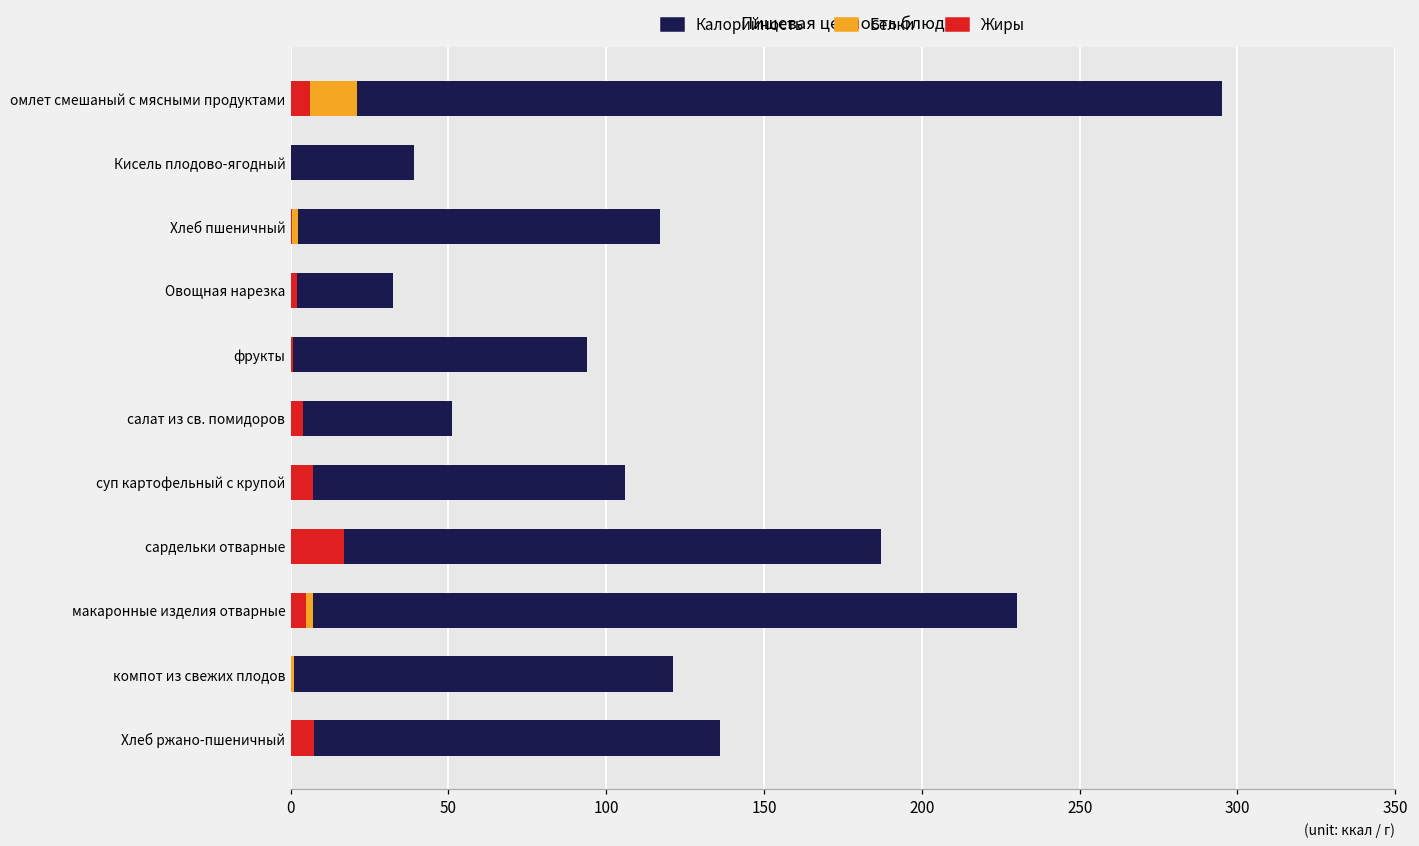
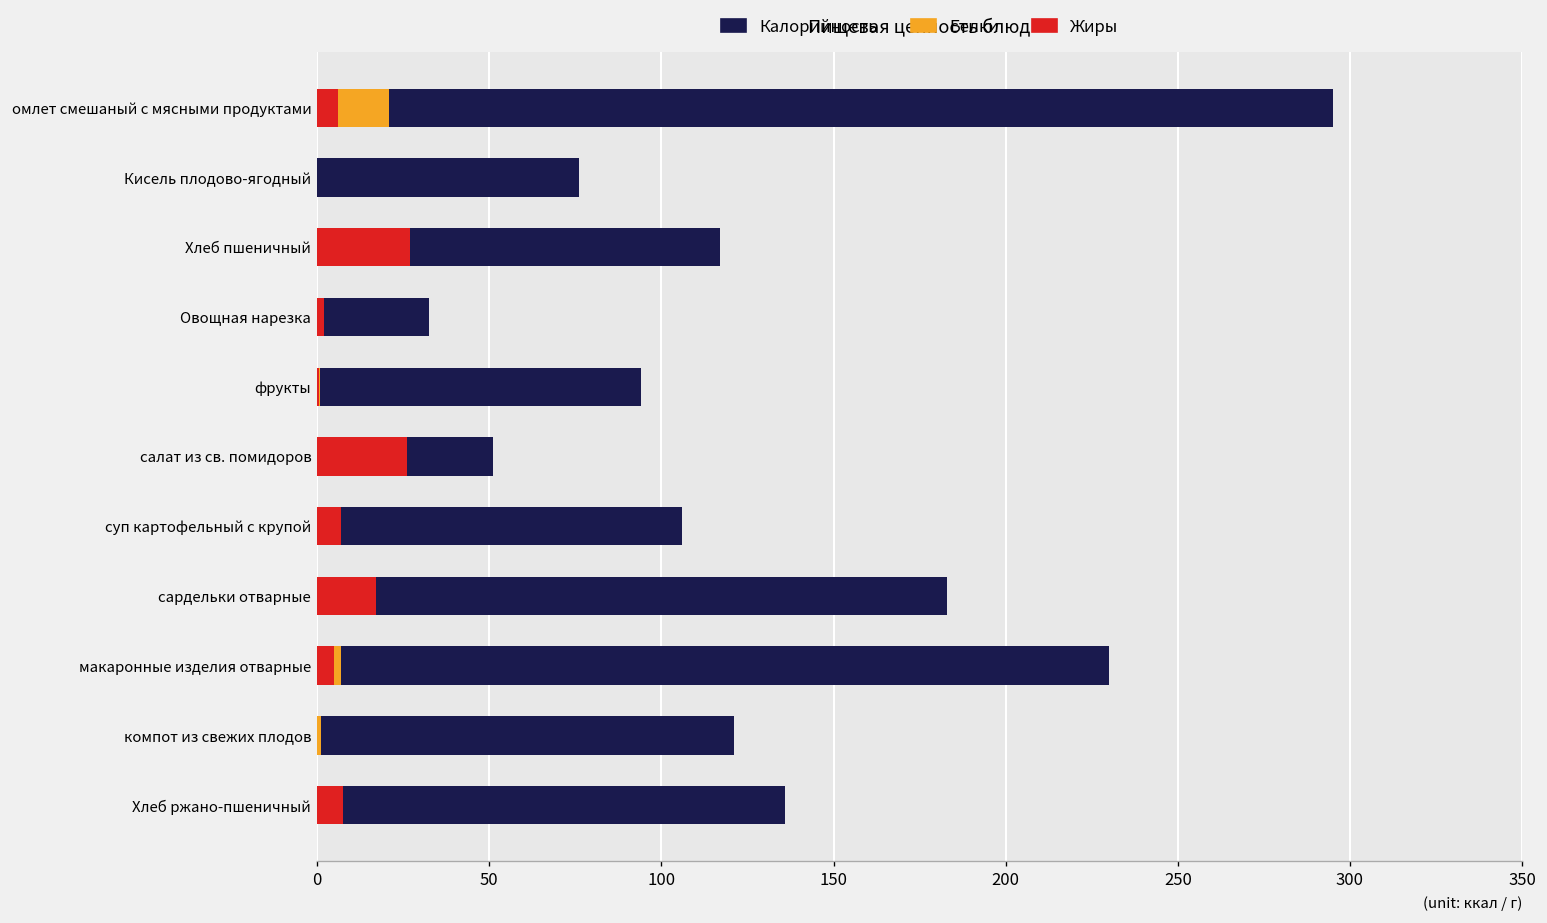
Калорийность, Кисель плодово-ягодный: 39 -> 76
Жиры, Хлеб пшеничный: 0 -> 27
Жиры, салат из св. помидоров: 4 -> 26
Калорийность, сардельки отварные: 187 -> 183
